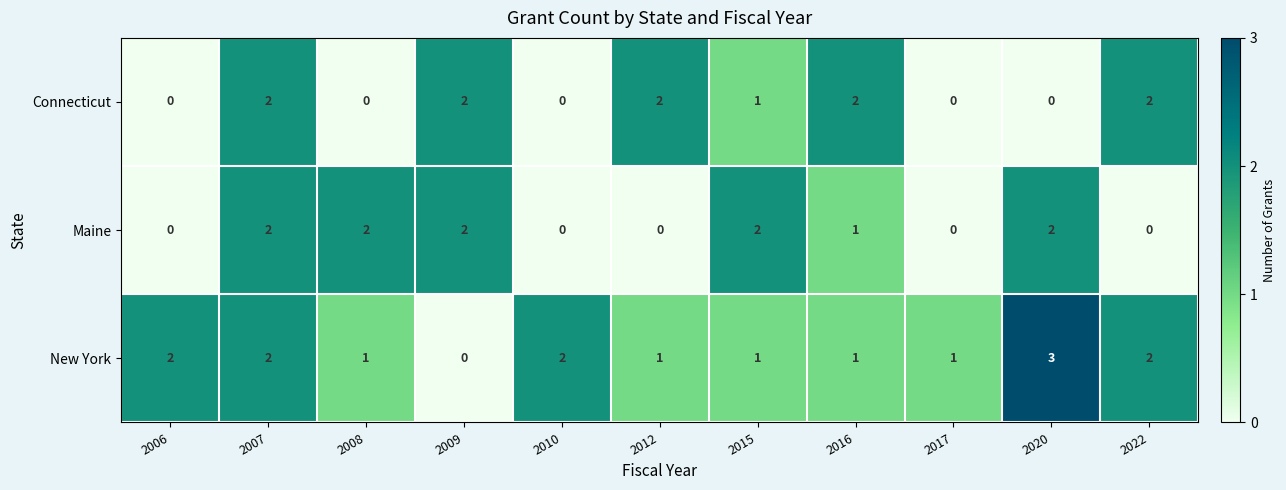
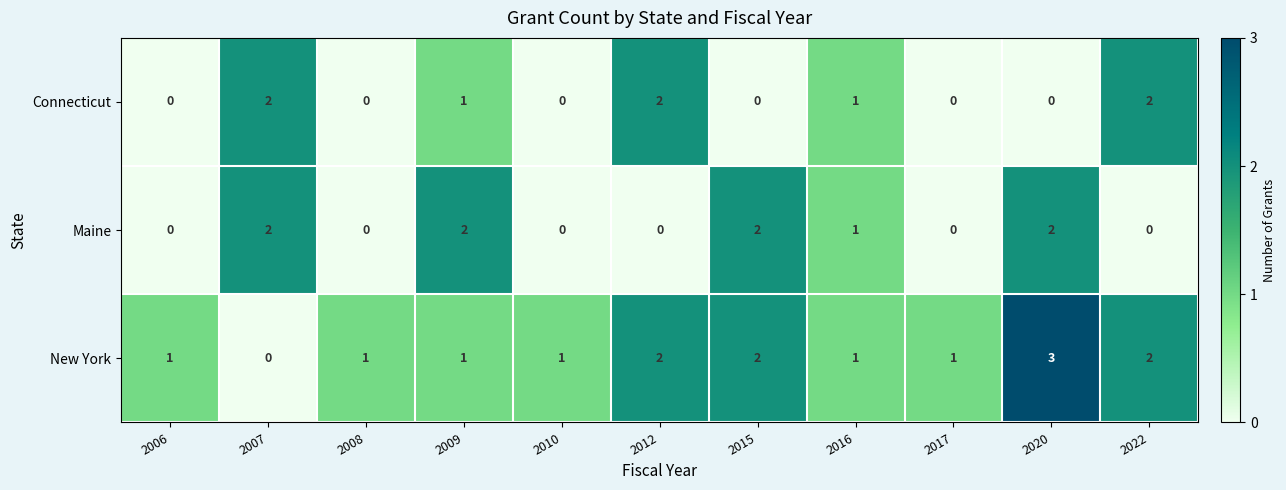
Connecticut, 2009: 2 -> 1
Connecticut, 2015: 1 -> 0
Connecticut, 2016: 2 -> 1
Maine, 2008: 2 -> 0
New York, 2006: 2 -> 1
New York, 2007: 2 -> 0
New York, 2009: 0 -> 1
New York, 2010: 2 -> 1
New York, 2012: 1 -> 2
New York, 2015: 1 -> 2
